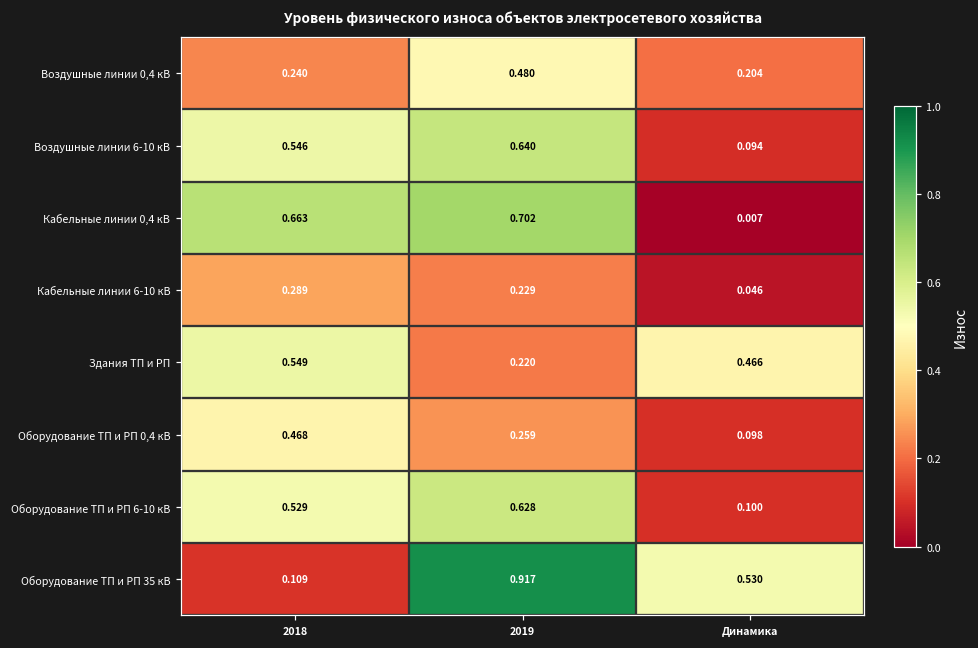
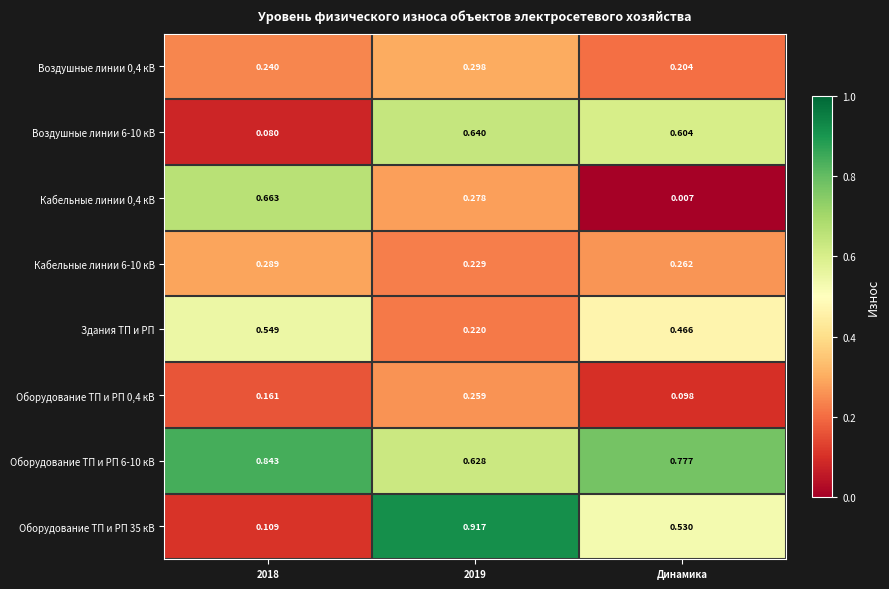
Воздушные линии 0,4 кВ, 2019: 0.480 -> 0.298
Воздушные линии 6-10 кВ, 2018: 0.546 -> 0.080
Воздушные линии 6-10 кВ, Динамика: 0.094 -> 0.604
Кабельные линии 0,4 кВ, 2019: 0.702 -> 0.278
Кабельные линии 6-10 кВ, Динамика: 0.046 -> 0.262
Оборудование ТП и РП 0,4 кВ, 2018: 0.468 -> 0.161
Оборудование ТП и РП 6-10 кВ, 2018: 0.529 -> 0.843
Оборудование ТП и РП 6-10 кВ, Динамика: 0.100 -> 0.777
